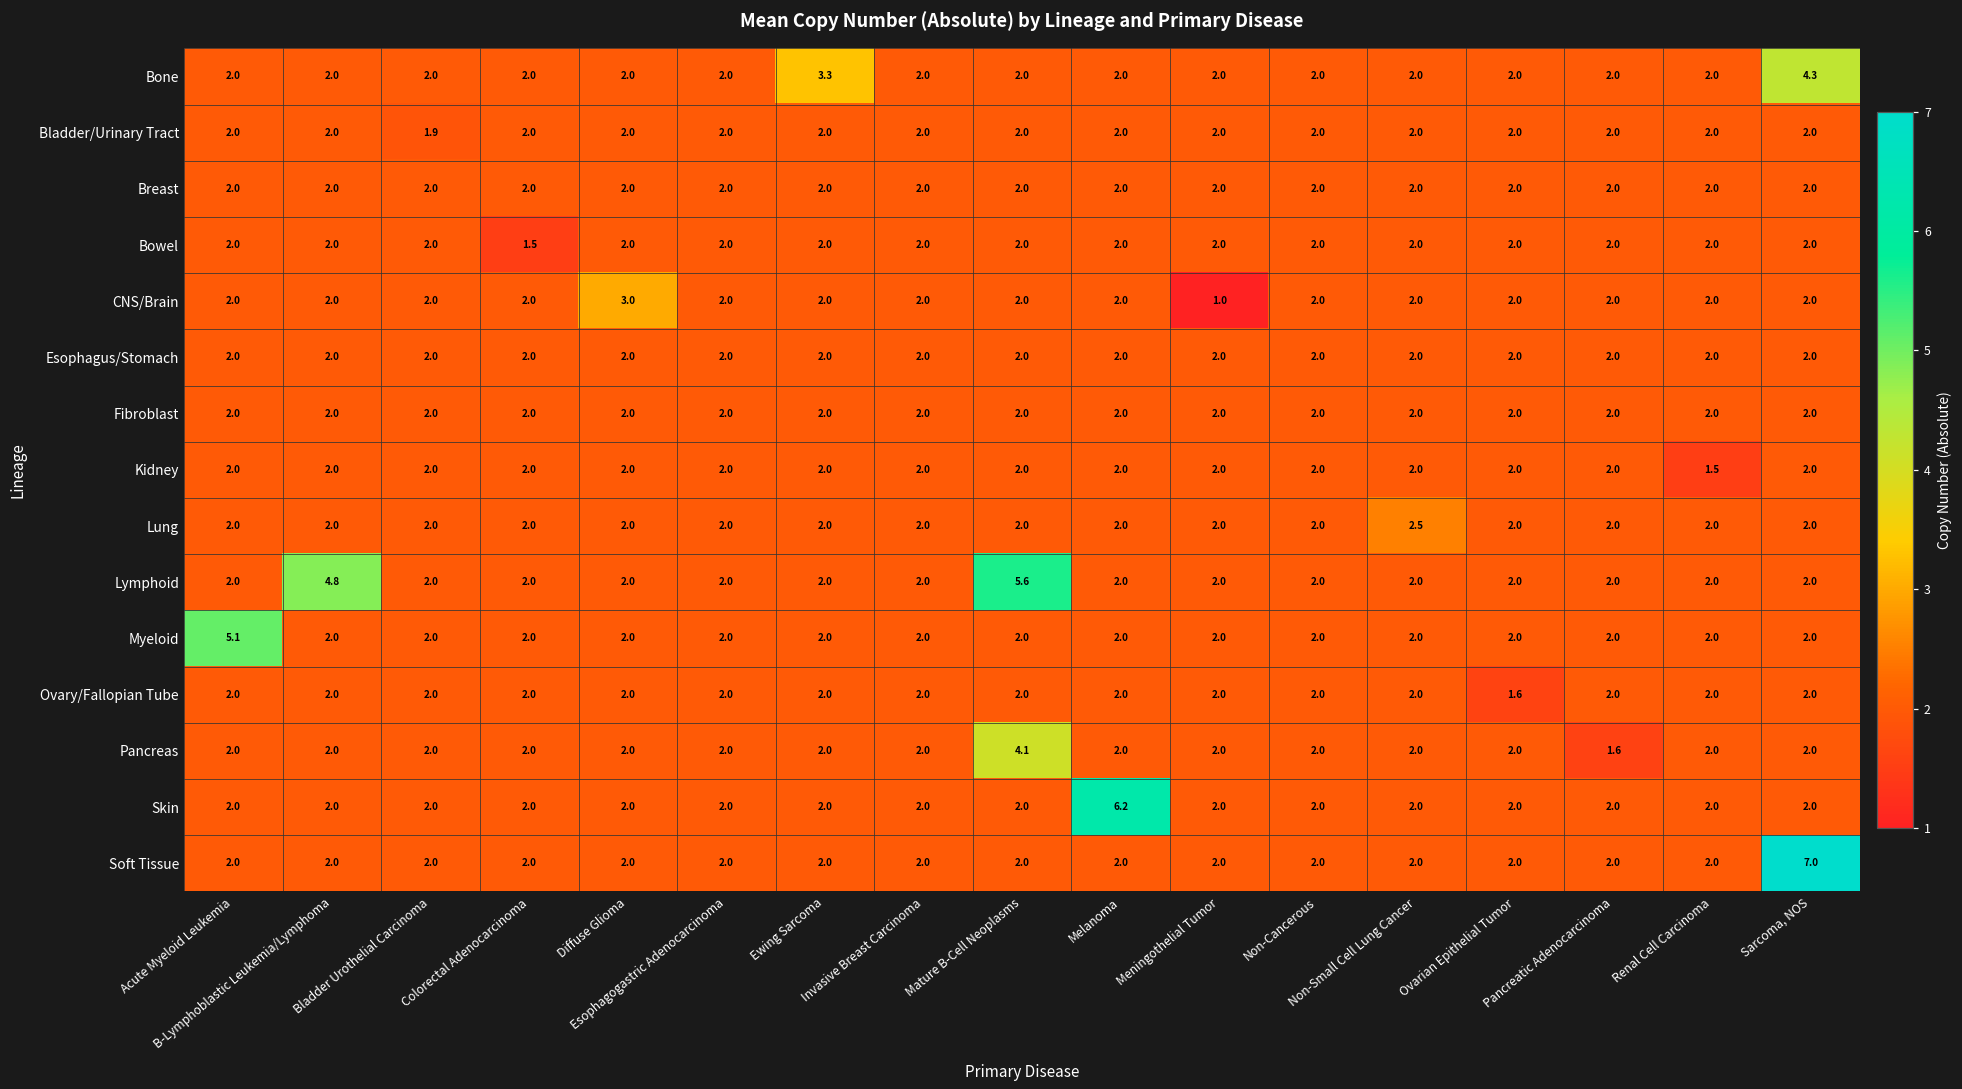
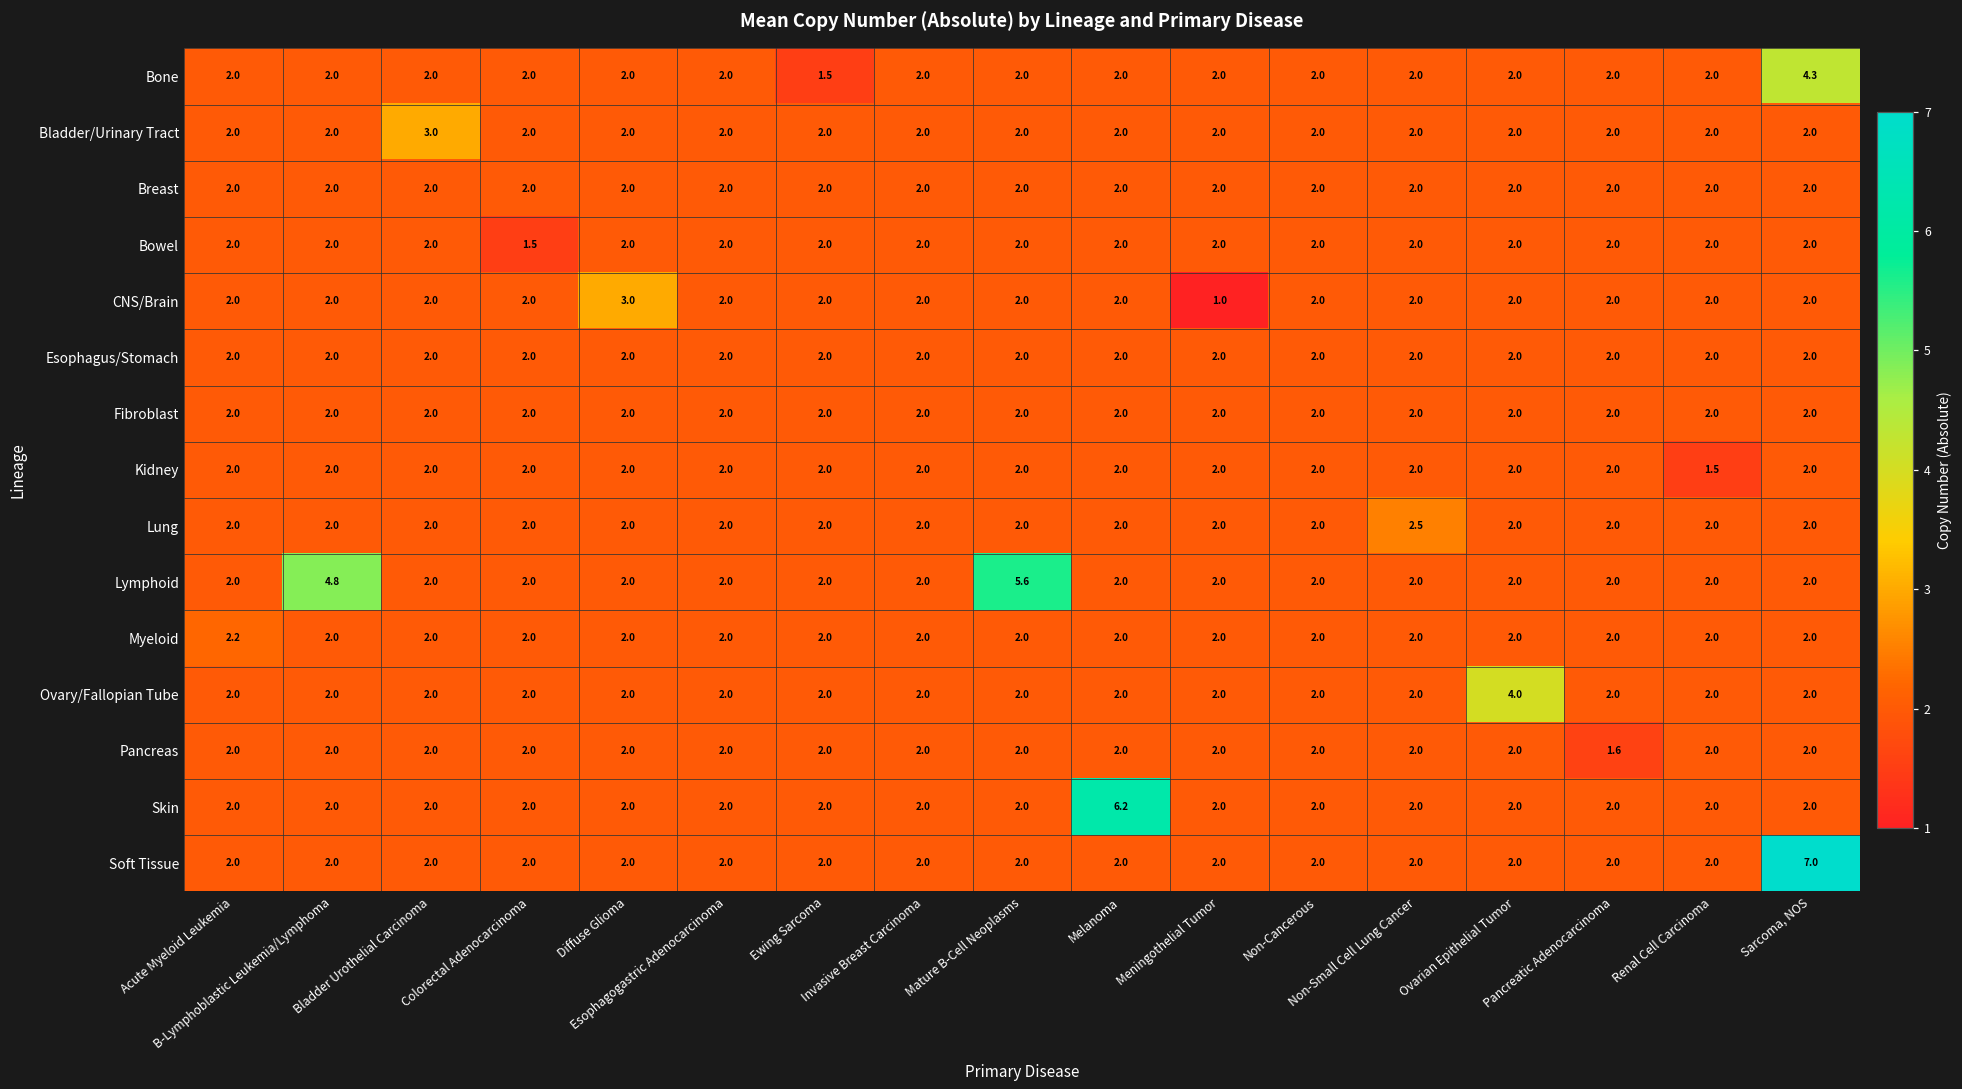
Bone, Ewing Sarcoma: 3.3 -> 1.5
Bladder/Urinary Tract, Bladder Urothelial Carcinoma: 1.9 -> 3.0
Myeloid, Acute Myeloid Leukemia: 5.1 -> 2.2
Ovary/Fallopian Tube, Ovarian Epithelial Tumor: 1.6 -> 4.0
Pancreas, Mature B-Cell Neoplasms: 4.1 -> 2.0
